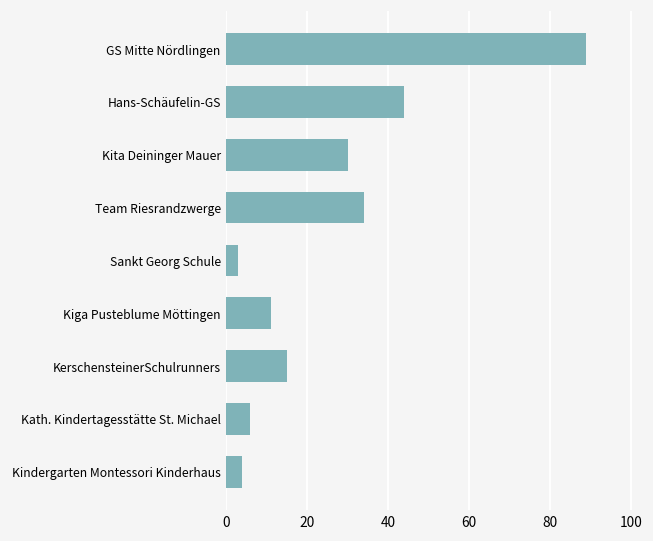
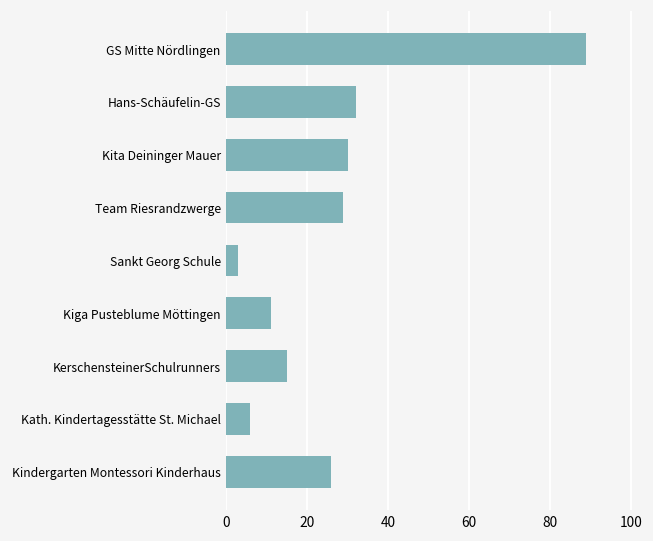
Hans-Schäufelin-GS: 44 -> 32
Team Riesrandzwerge: 34 -> 29
Kindergarten Montessori Kinderhaus: 4 -> 26
